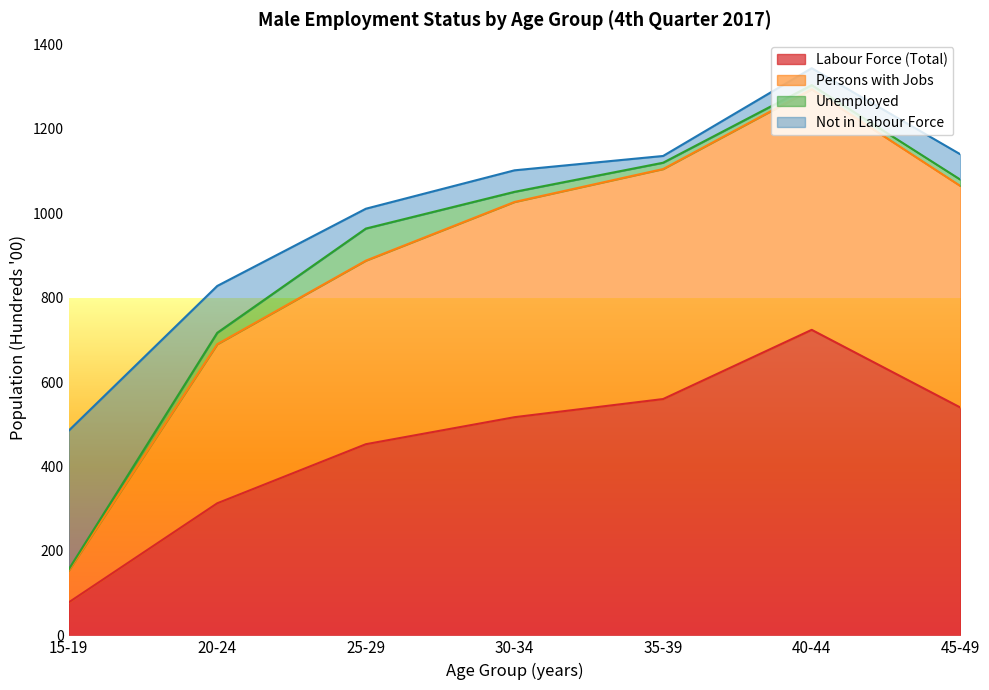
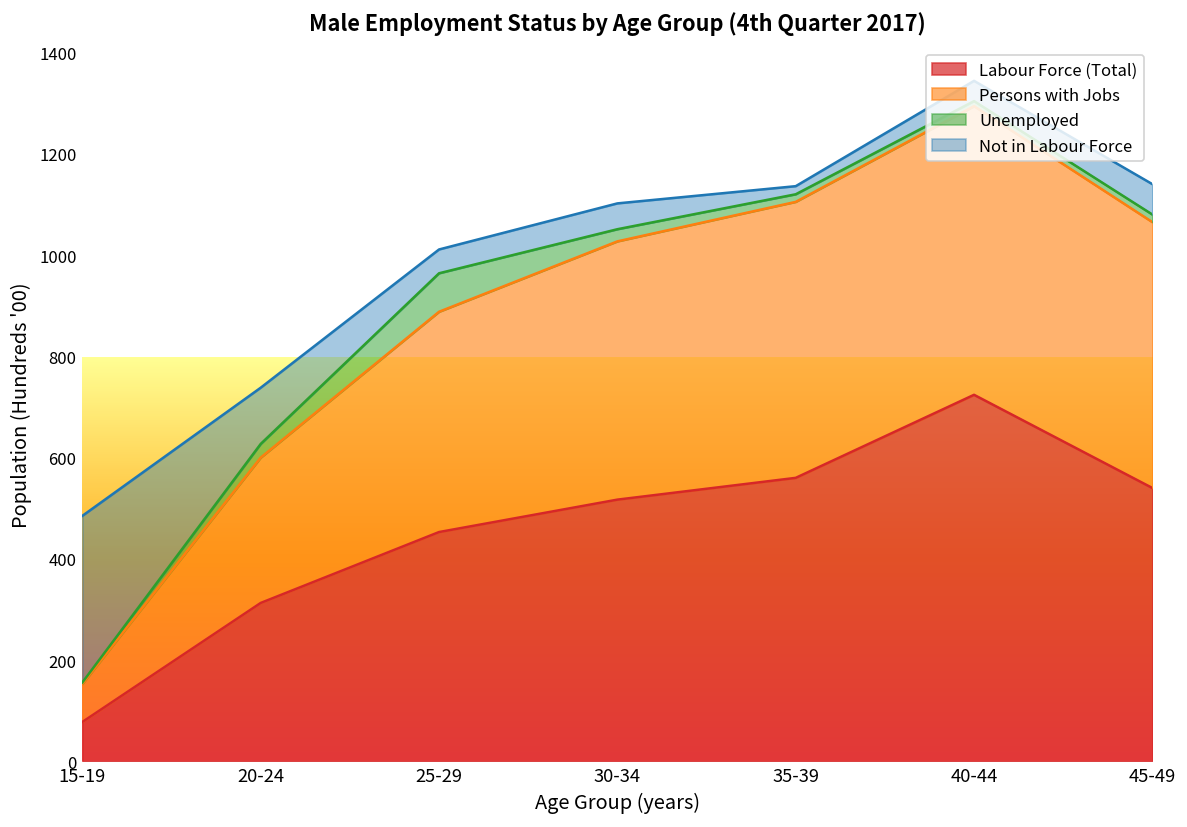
Persons with Jobs, 20-24: 380 -> 290
